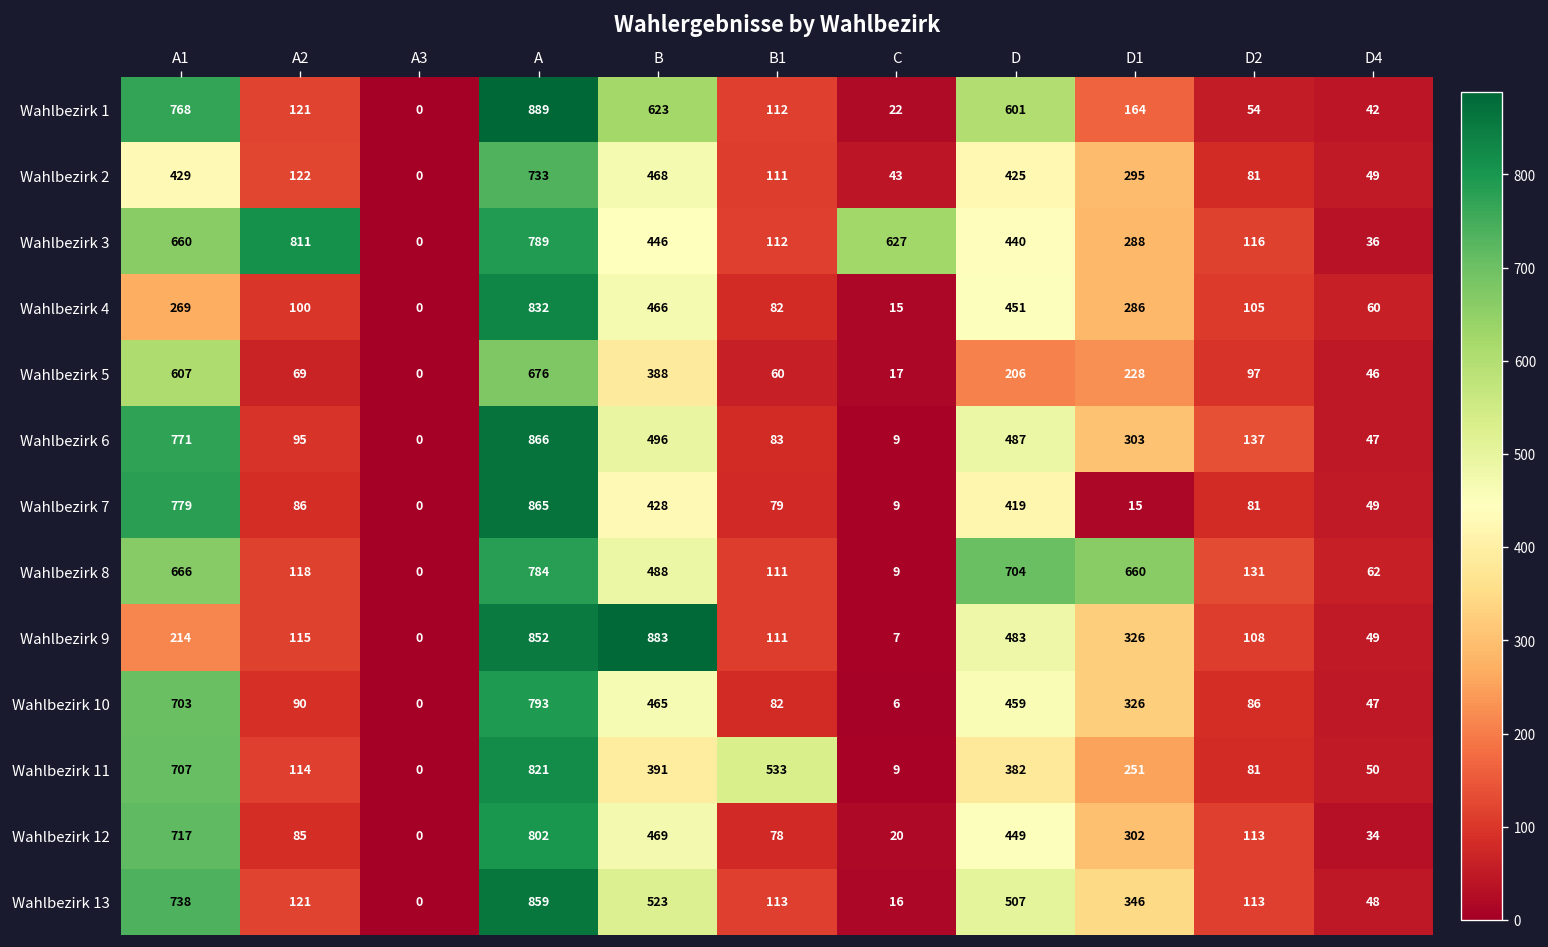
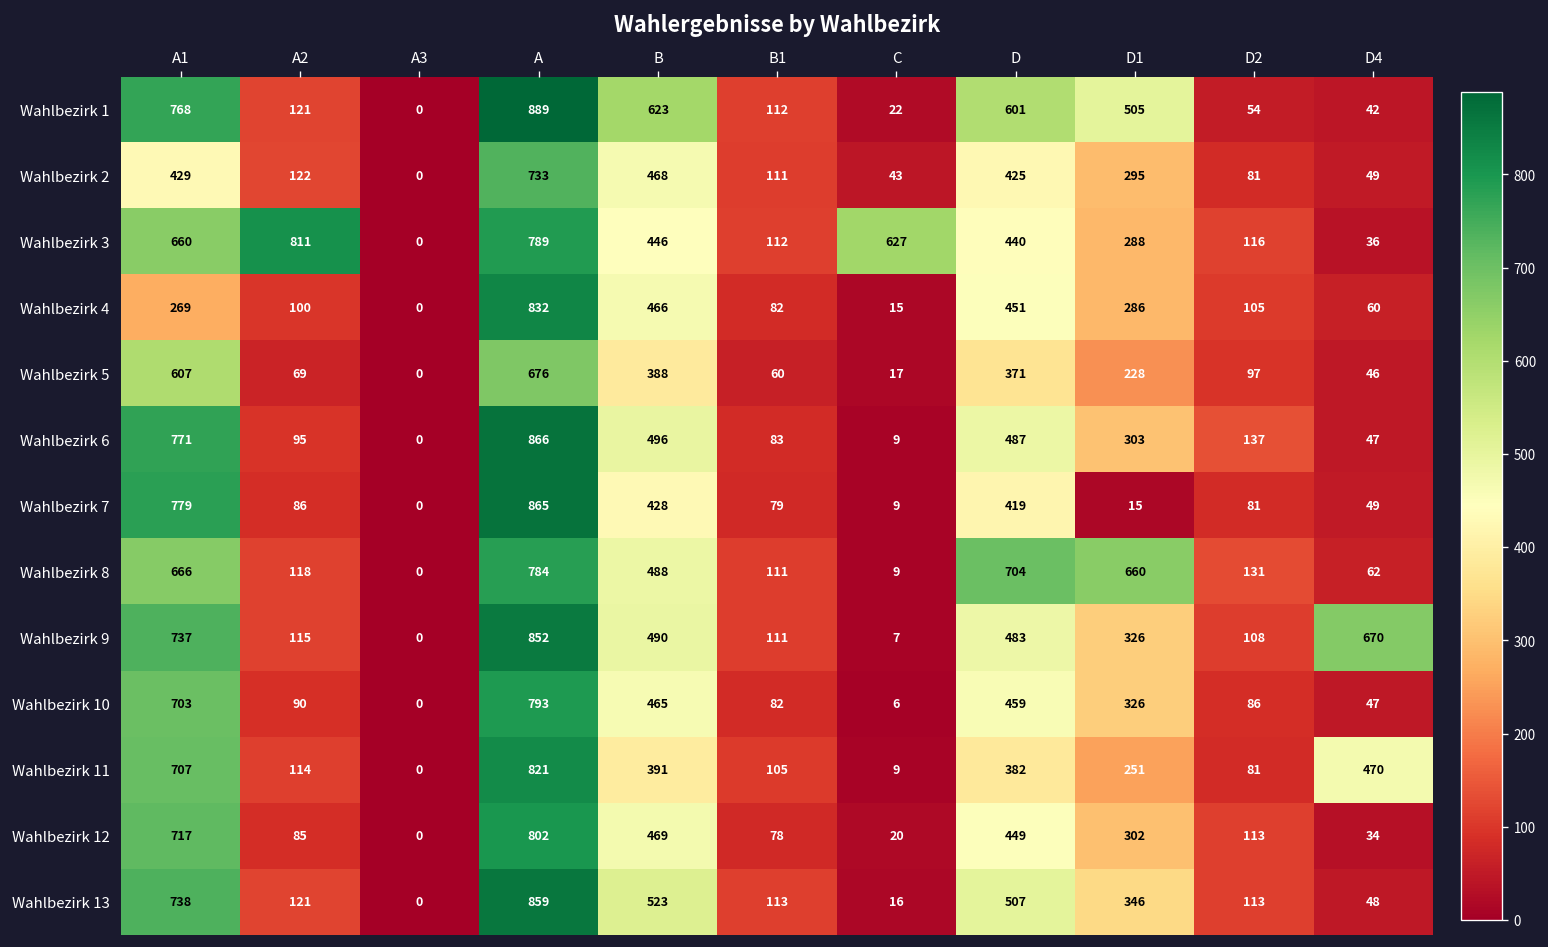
Wahlbezirk 1, D1: 164 -> 505
Wahlbezirk 5, D: 206 -> 371
Wahlbezirk 9, A1: 214 -> 737
Wahlbezirk 9, B: 883 -> 490
Wahlbezirk 9, D4: 49 -> 670
Wahlbezirk 11, B1: 533 -> 105
Wahlbezirk 11, D4: 50 -> 470
